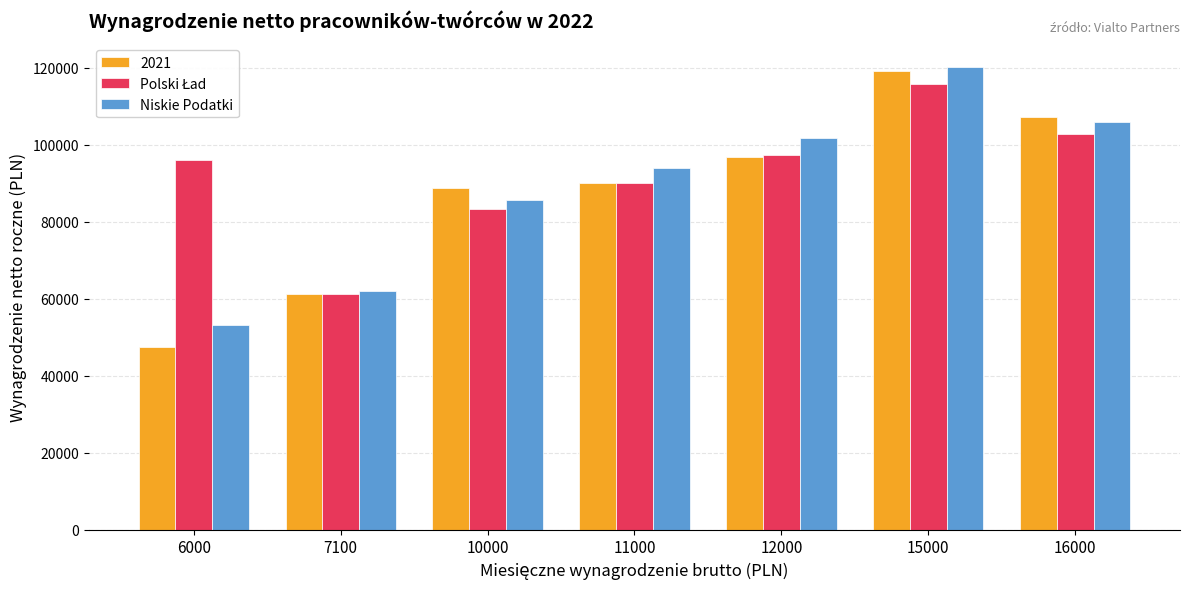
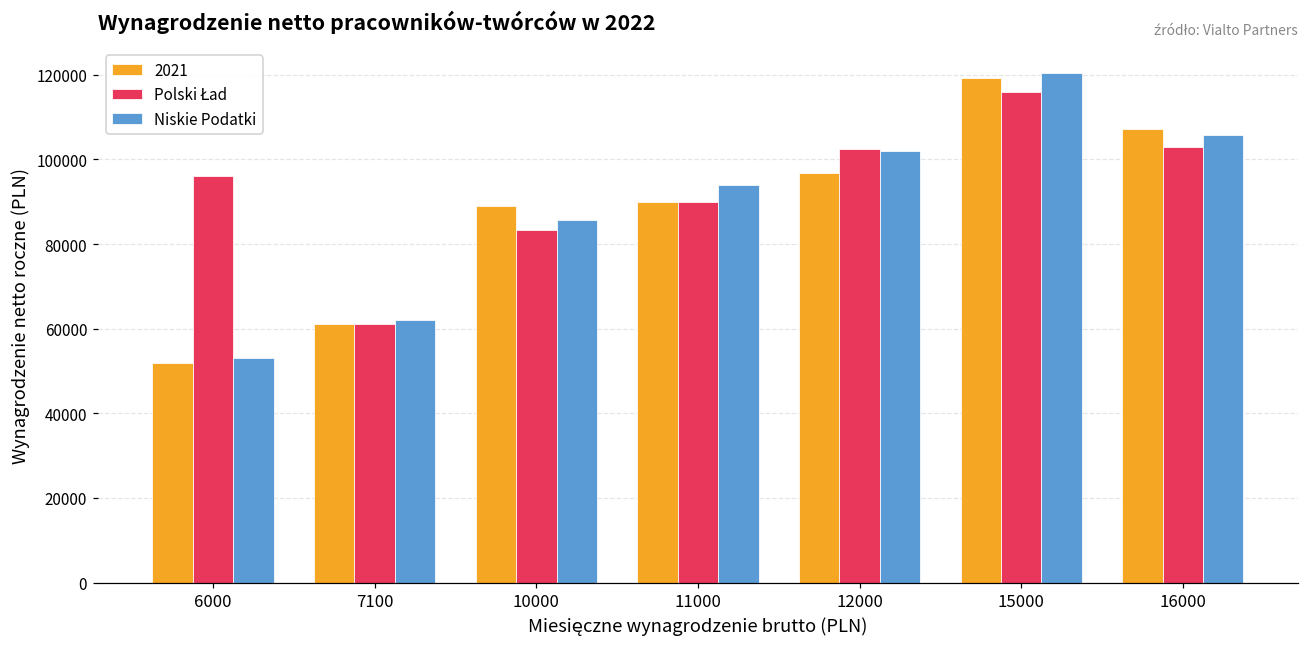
2021, 6000: 47000 -> 52000
Polski Ład, 12000: 97000 -> 103000
